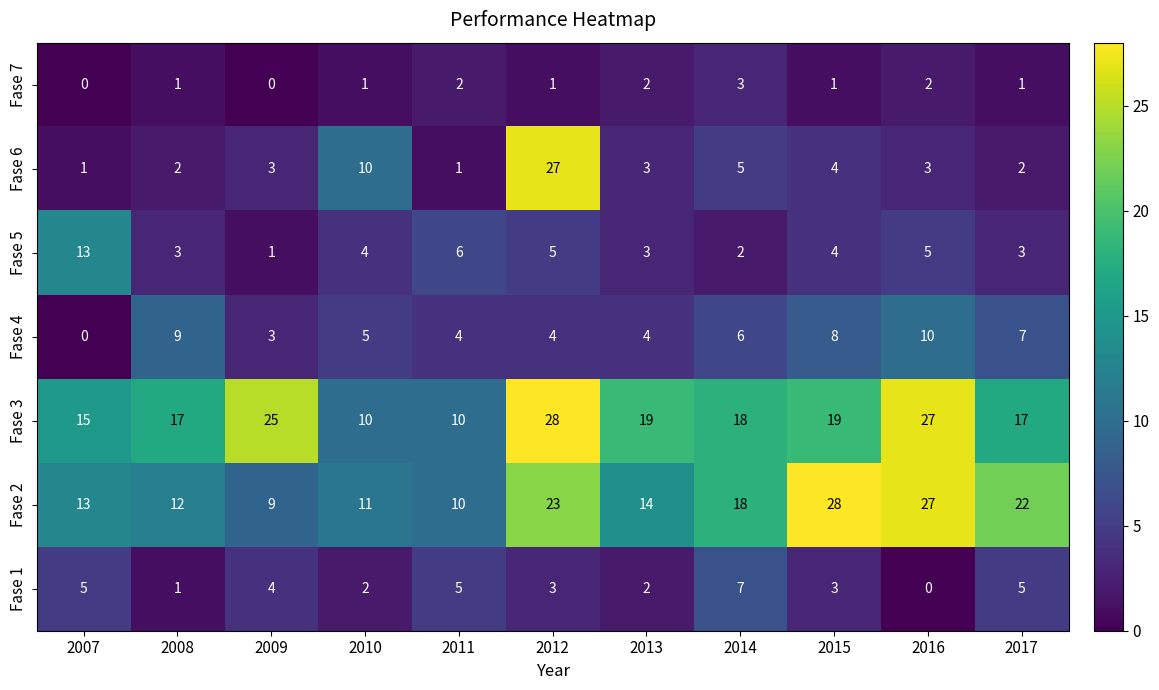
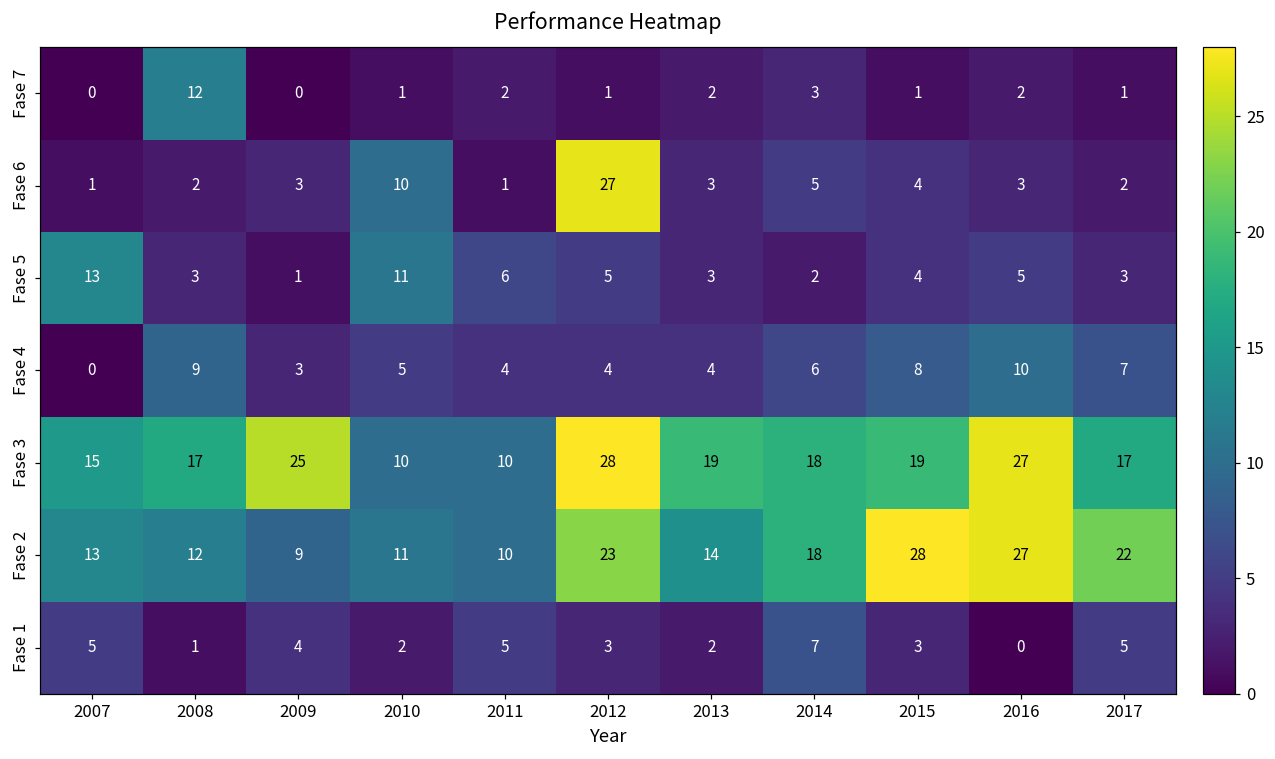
Fase 7, 2008: 1 -> 12
Fase 5, 2010: 4 -> 11
